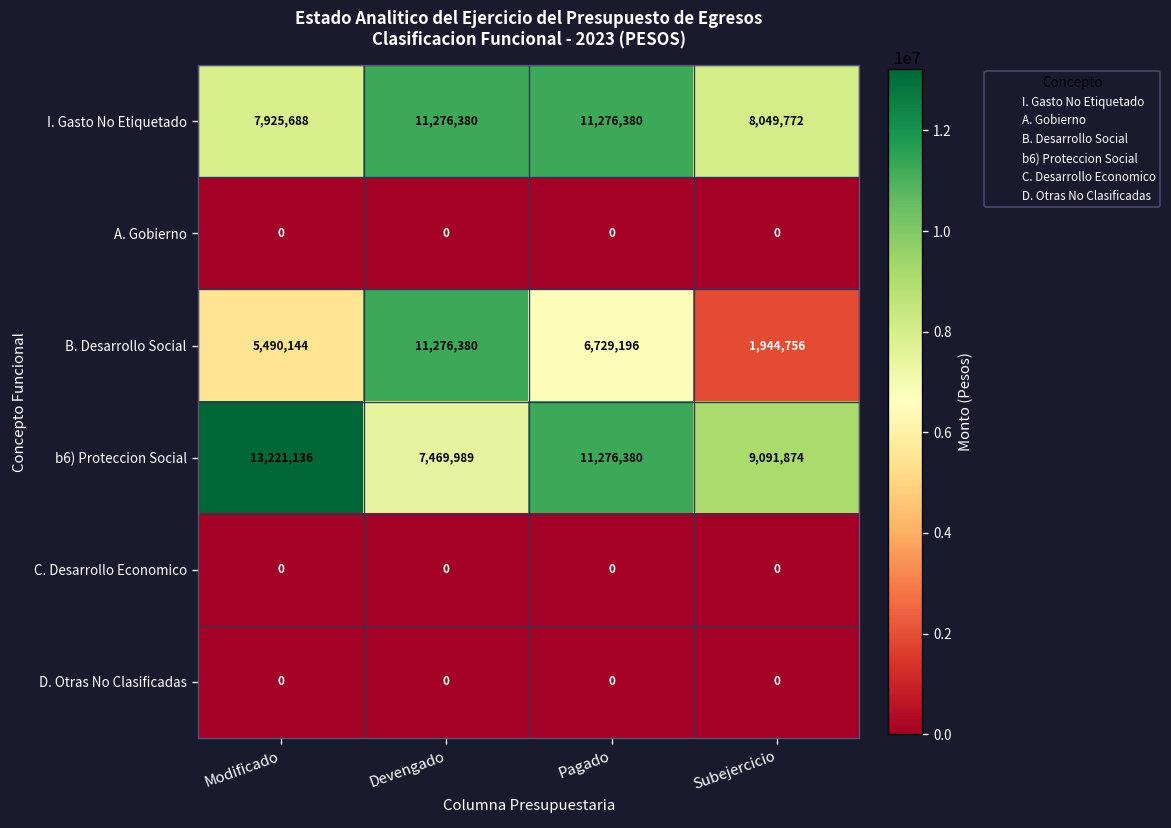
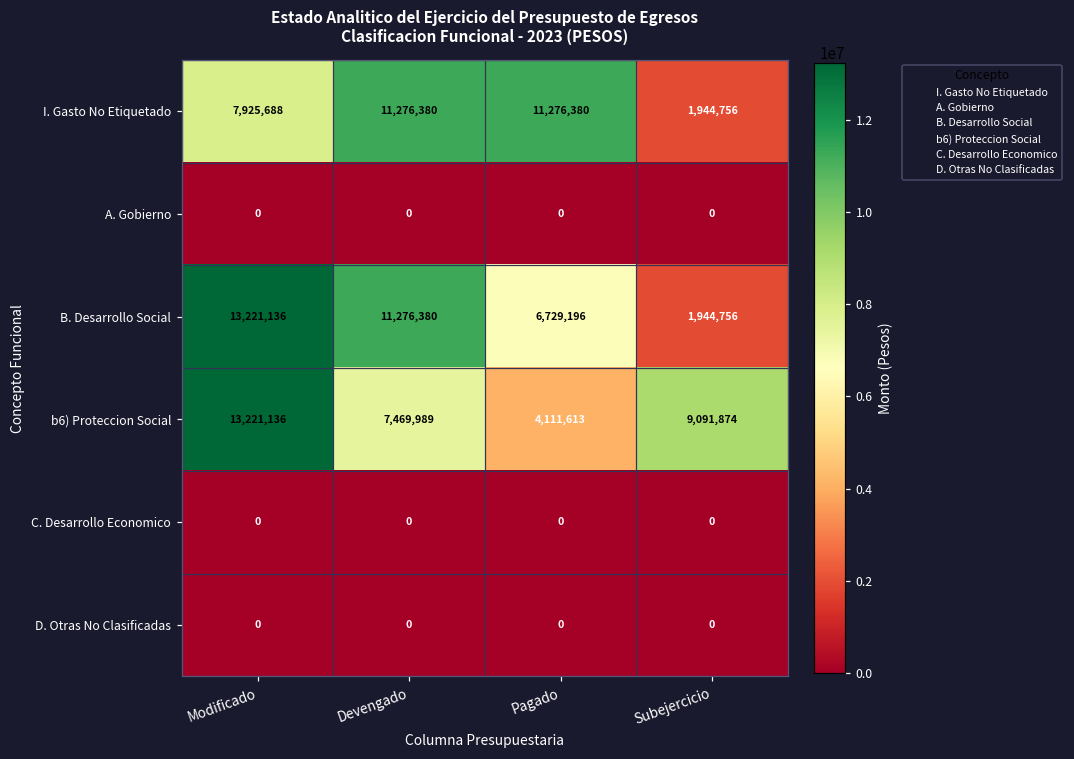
I. Gasto No Etiquetado, Subejercicio: 8,049,772 -> 1,944,756
B. Desarrollo Social, Modificado: 5,490,144 -> 13,221,136
b6) Proteccion Social, Pagado: 11,276,380 -> 4,111,613
